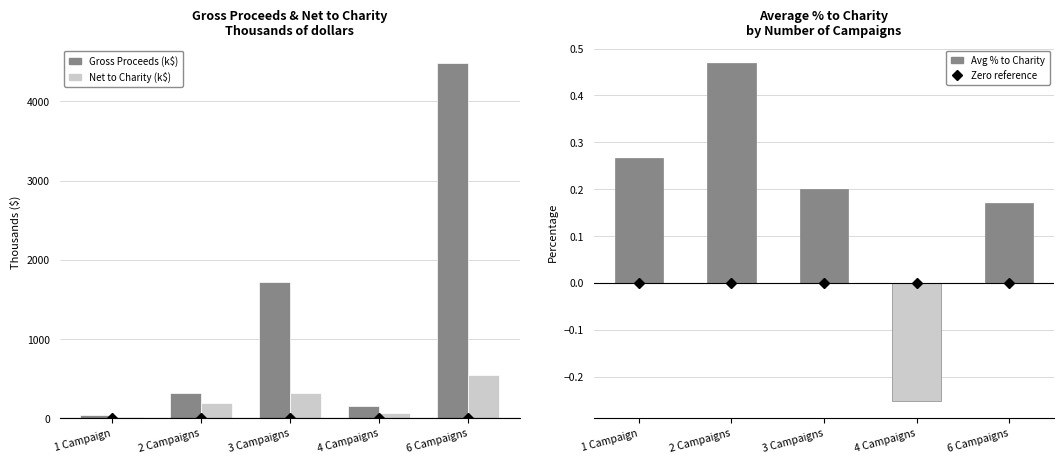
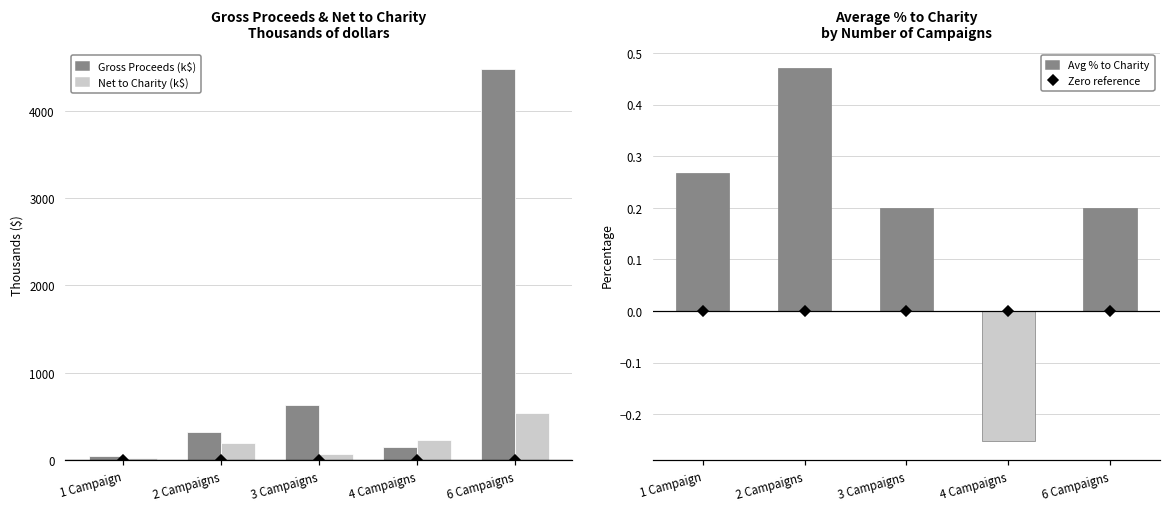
Gross Proceeds & Net to Charity Thousands of dollars, Gross Proceeds (k$), 3 Campaigns: 1700 -> 600
Gross Proceeds & Net to Charity Thousands of dollars, Net to Charity (k$), 3 Campaigns: 300 -> 100
Gross Proceeds & Net to Charity Thousands of dollars, Net to Charity (k$), 4 Campaigns: 100 -> 200
Average % to Charity by Number of Campaigns, Avg % to Charity, 6 Campaigns: 0.17 -> 0.20
